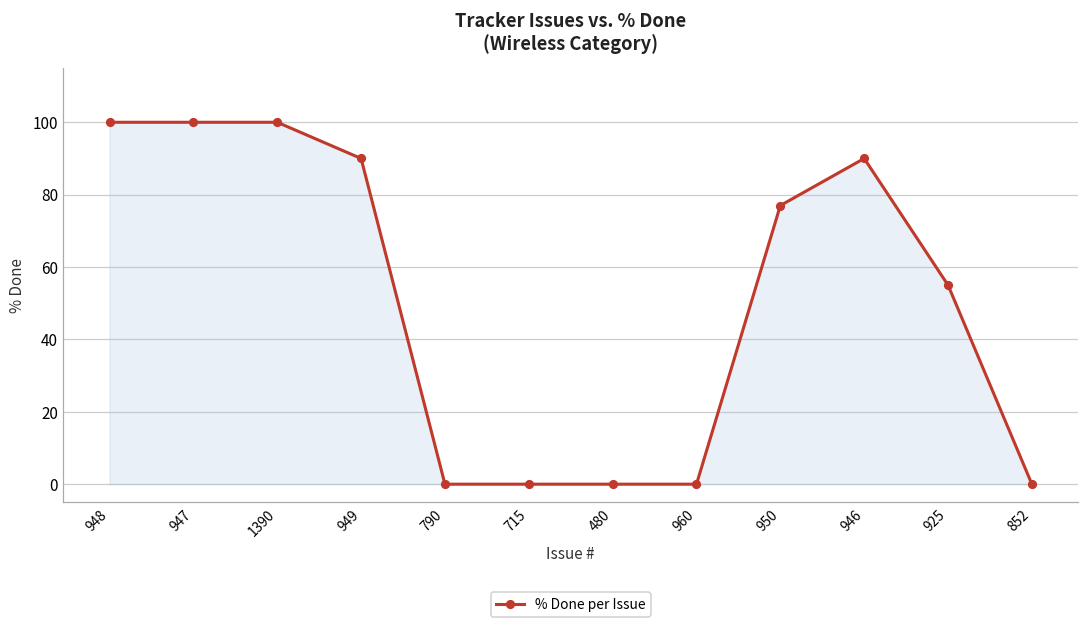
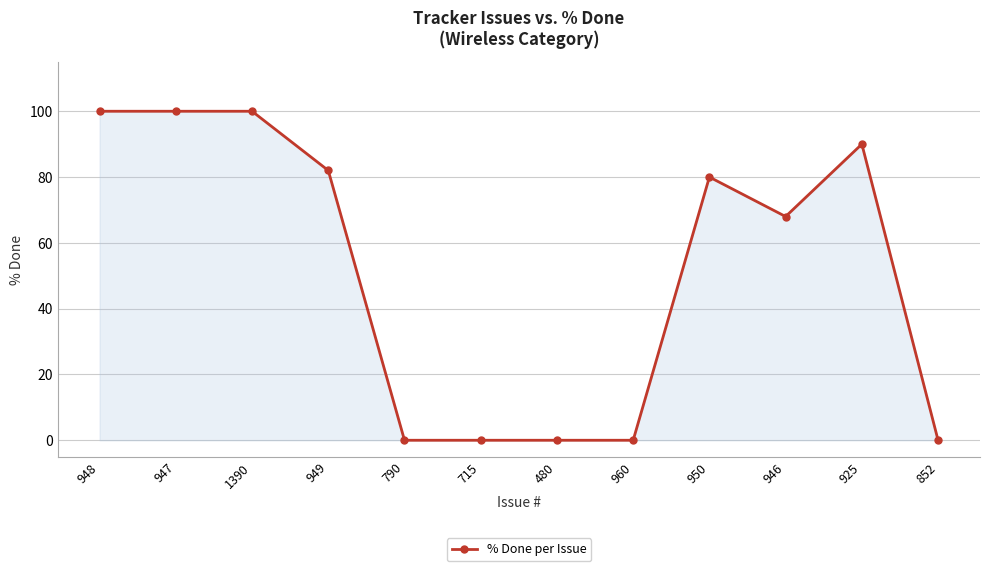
949: 90 -> 82
950: 77 -> 80
946: 90 -> 68
925: 55 -> 90
